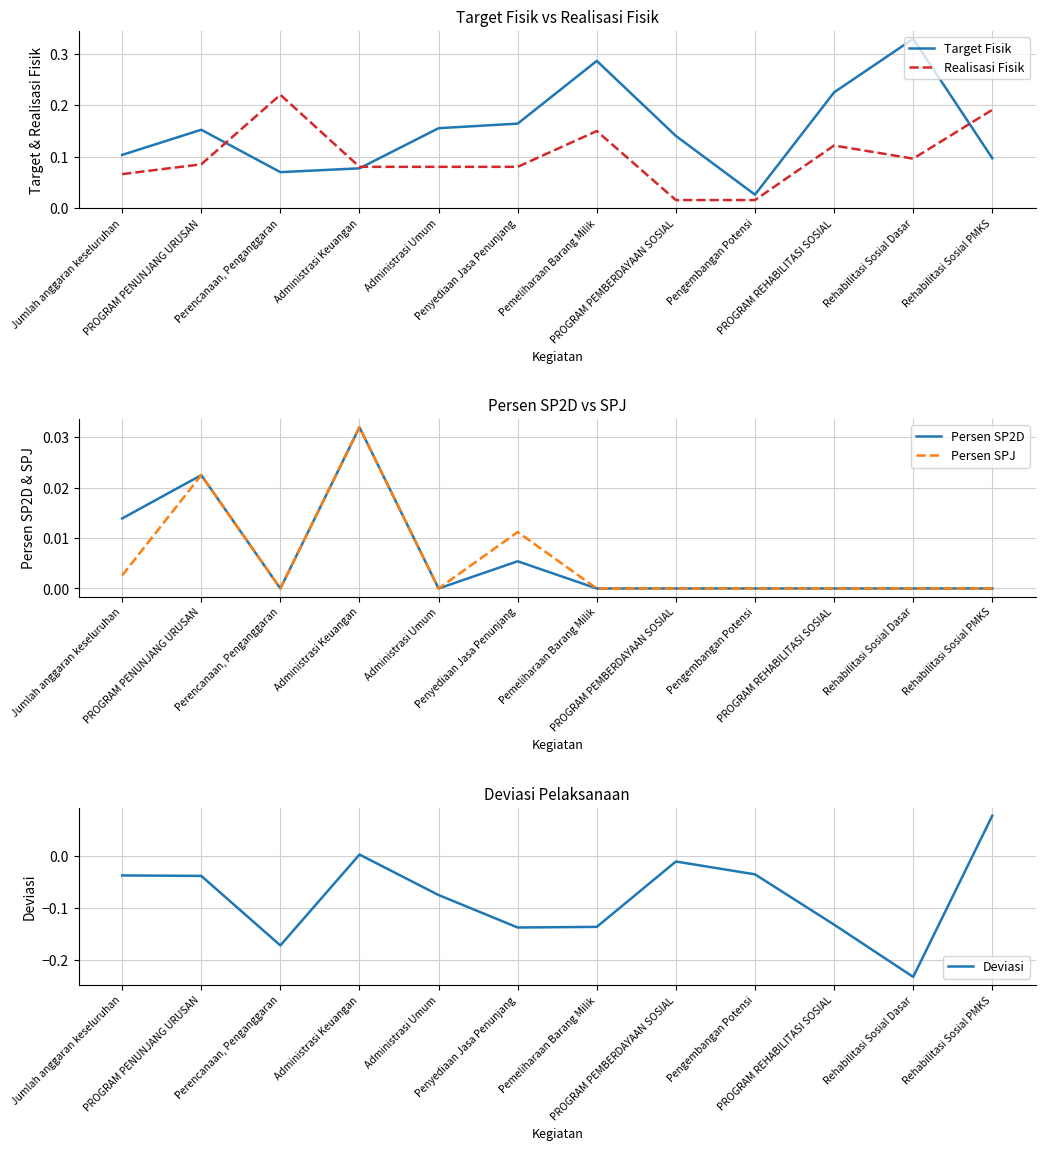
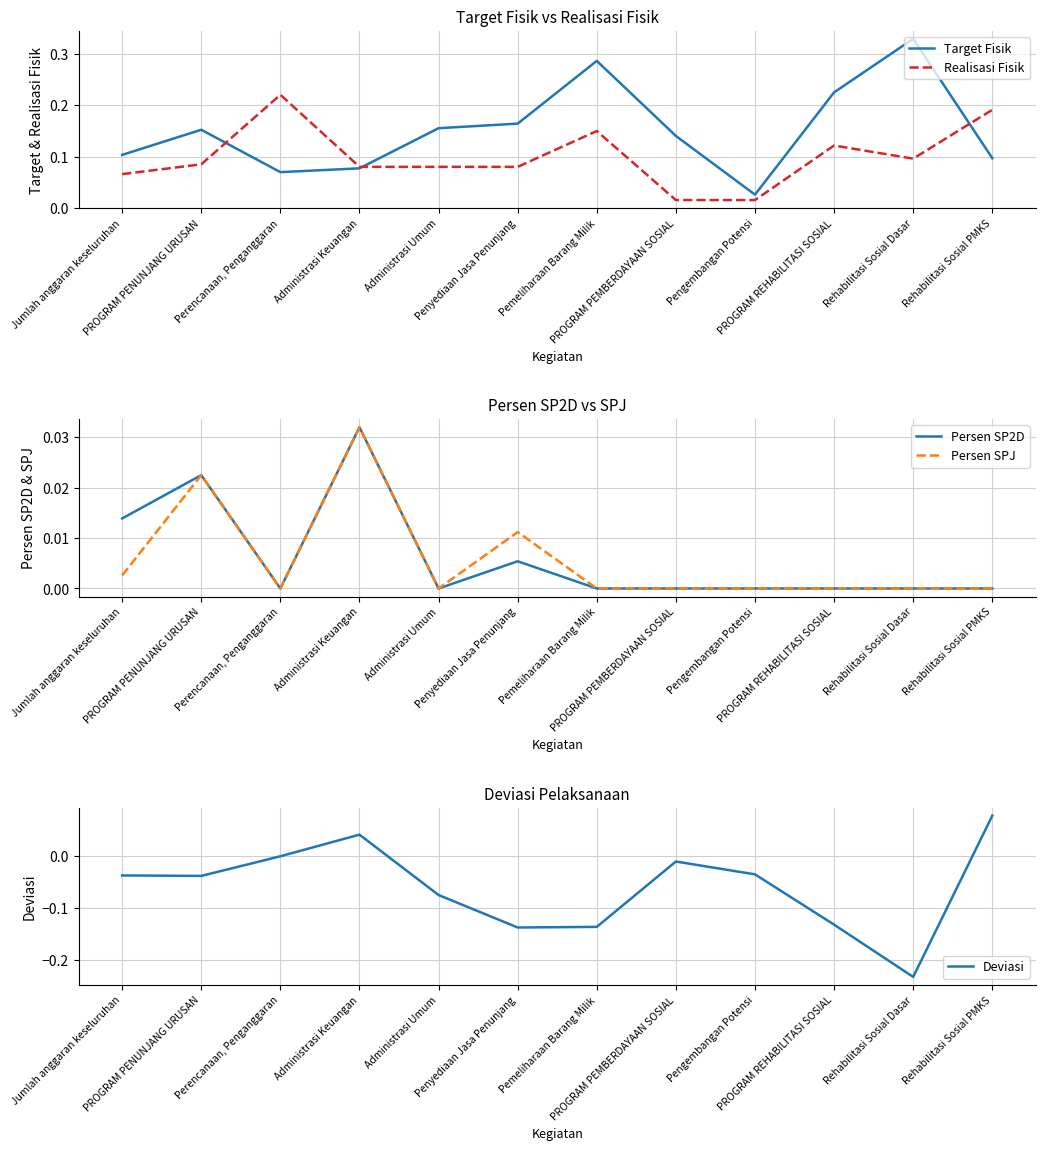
Deviasi Pelaksanaan, Perencanaan, Penganggaran: -0.17 -> 0.00
Deviasi Pelaksanaan, Administrasi Keuangan: 0.00 -> 0.04
